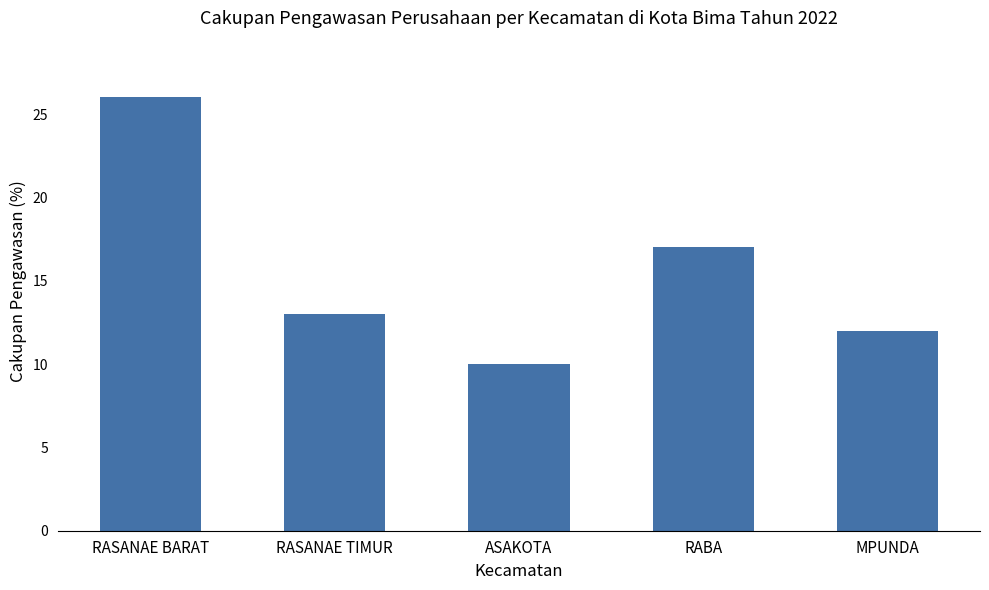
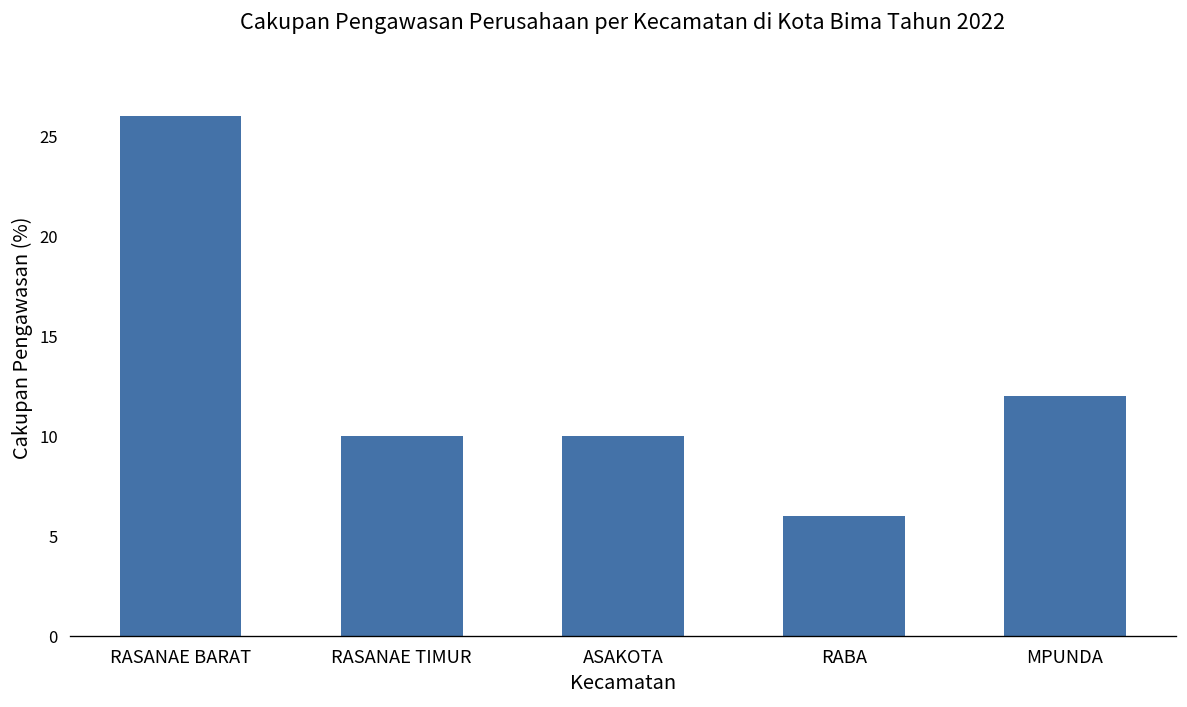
RASANAE TIMUR: 13 -> 10
RABA: 17 -> 6
